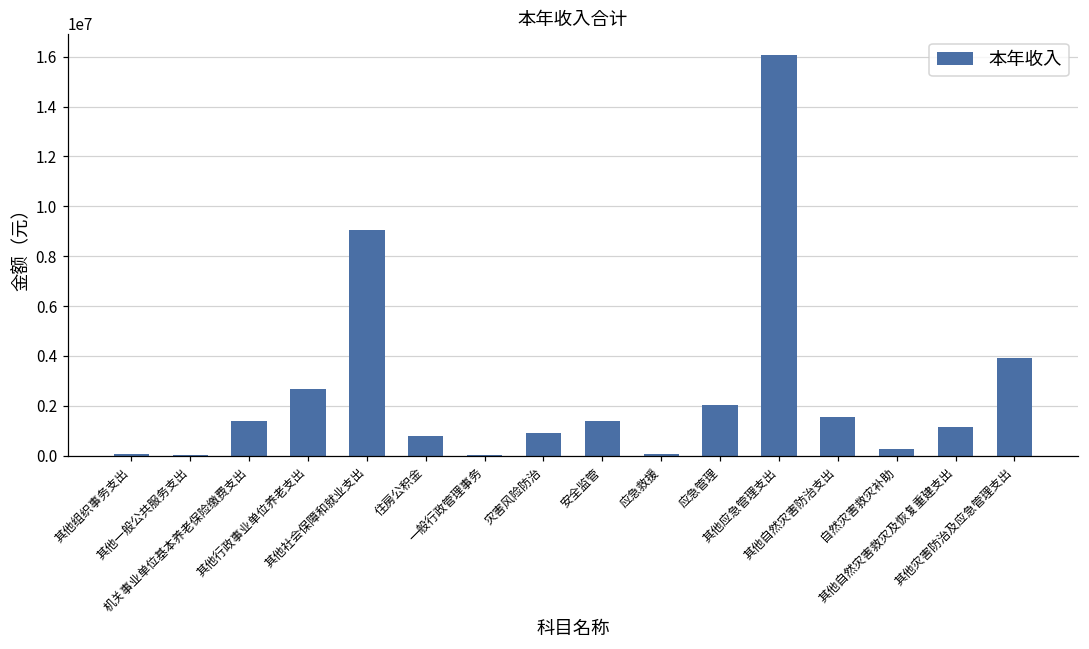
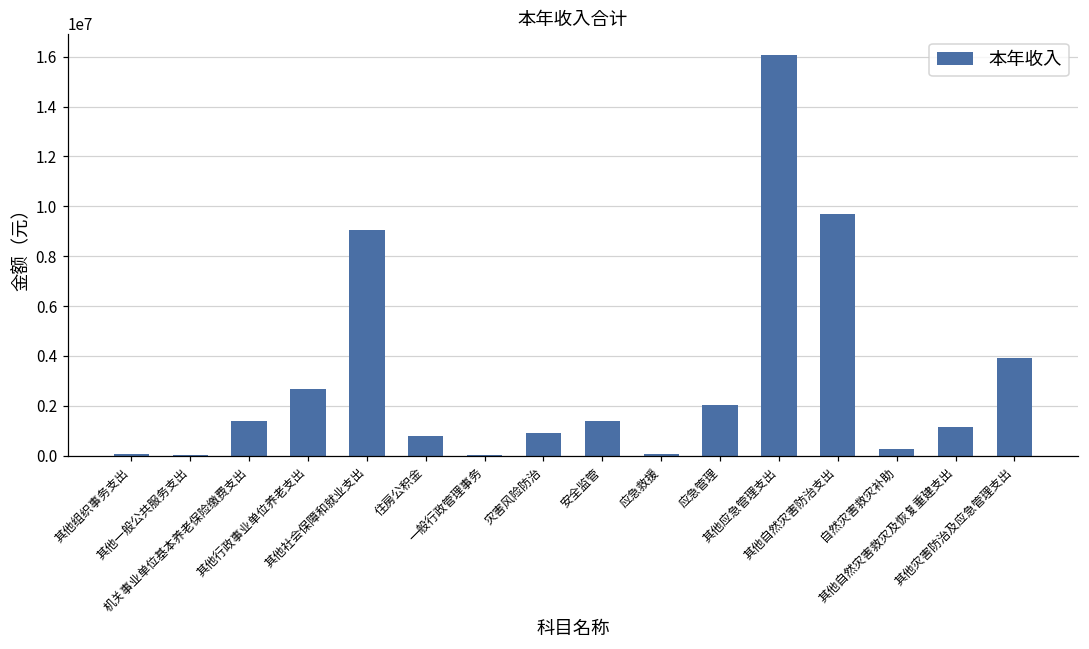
其他自然灾害防治支出: 1500000 -> 9700000
